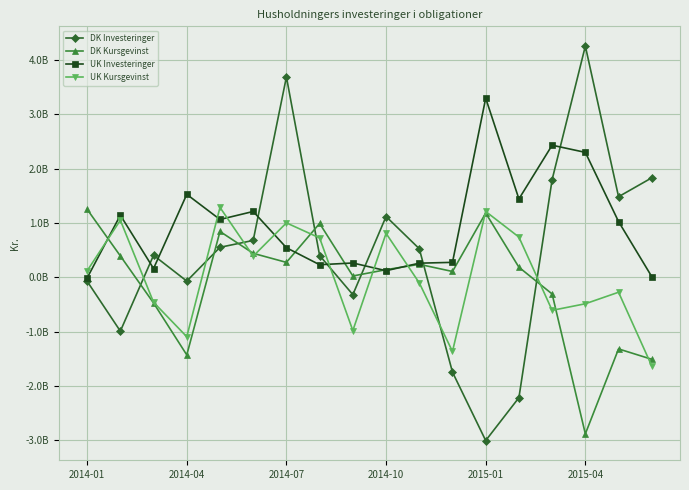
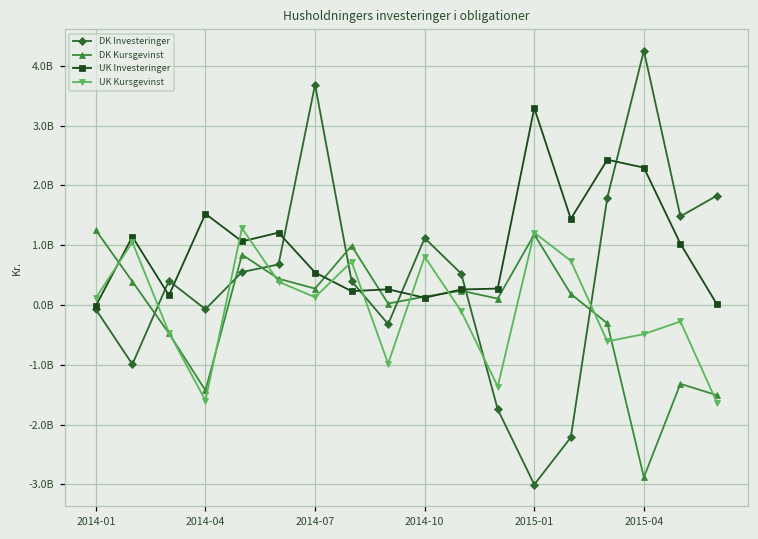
UK Kursgevinst, 2014-04: -1100000000 -> -1600000000
UK Kursgevinst, 2014-07: 1000000000 -> 100000000
